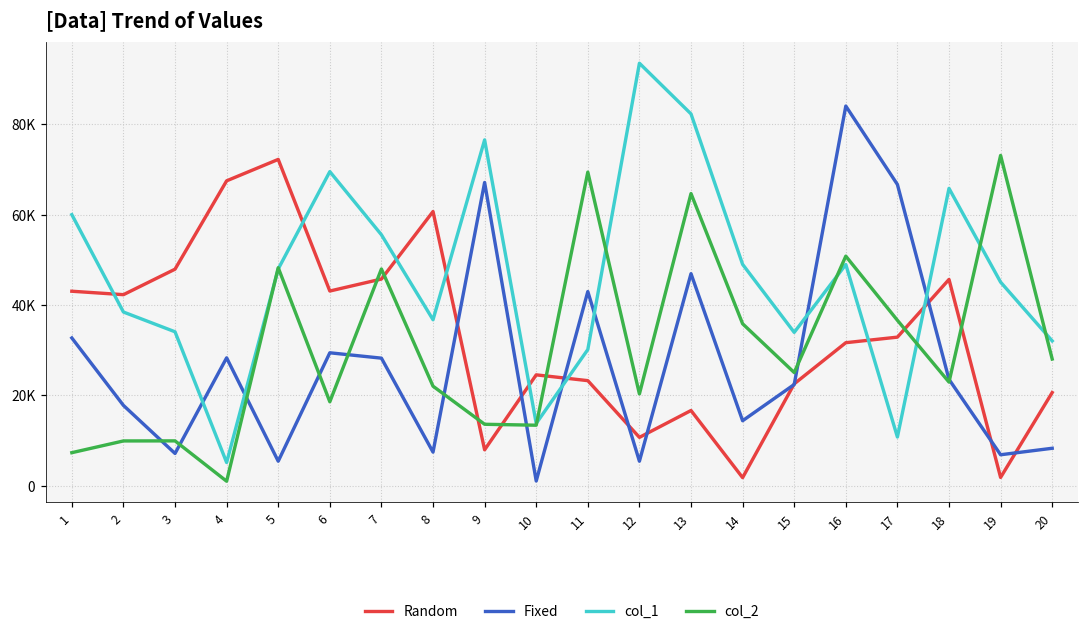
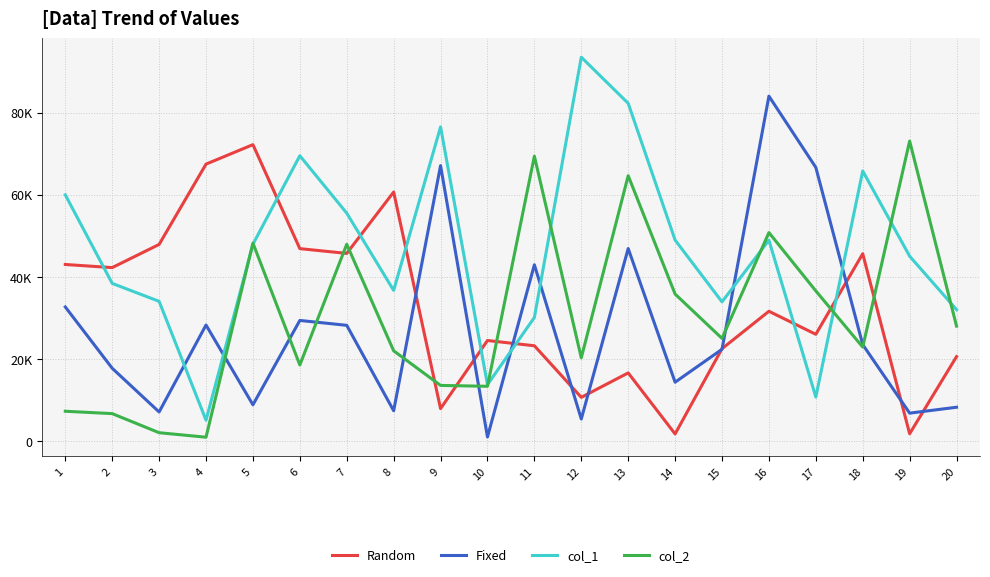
col_2, 2: 10000 -> 7000
col_2, 3: 10000 -> 2000
Fixed, 5: 5000 -> 9000
Random, 6: 43000 -> 47000
Random, 17: 33000 -> 26000
